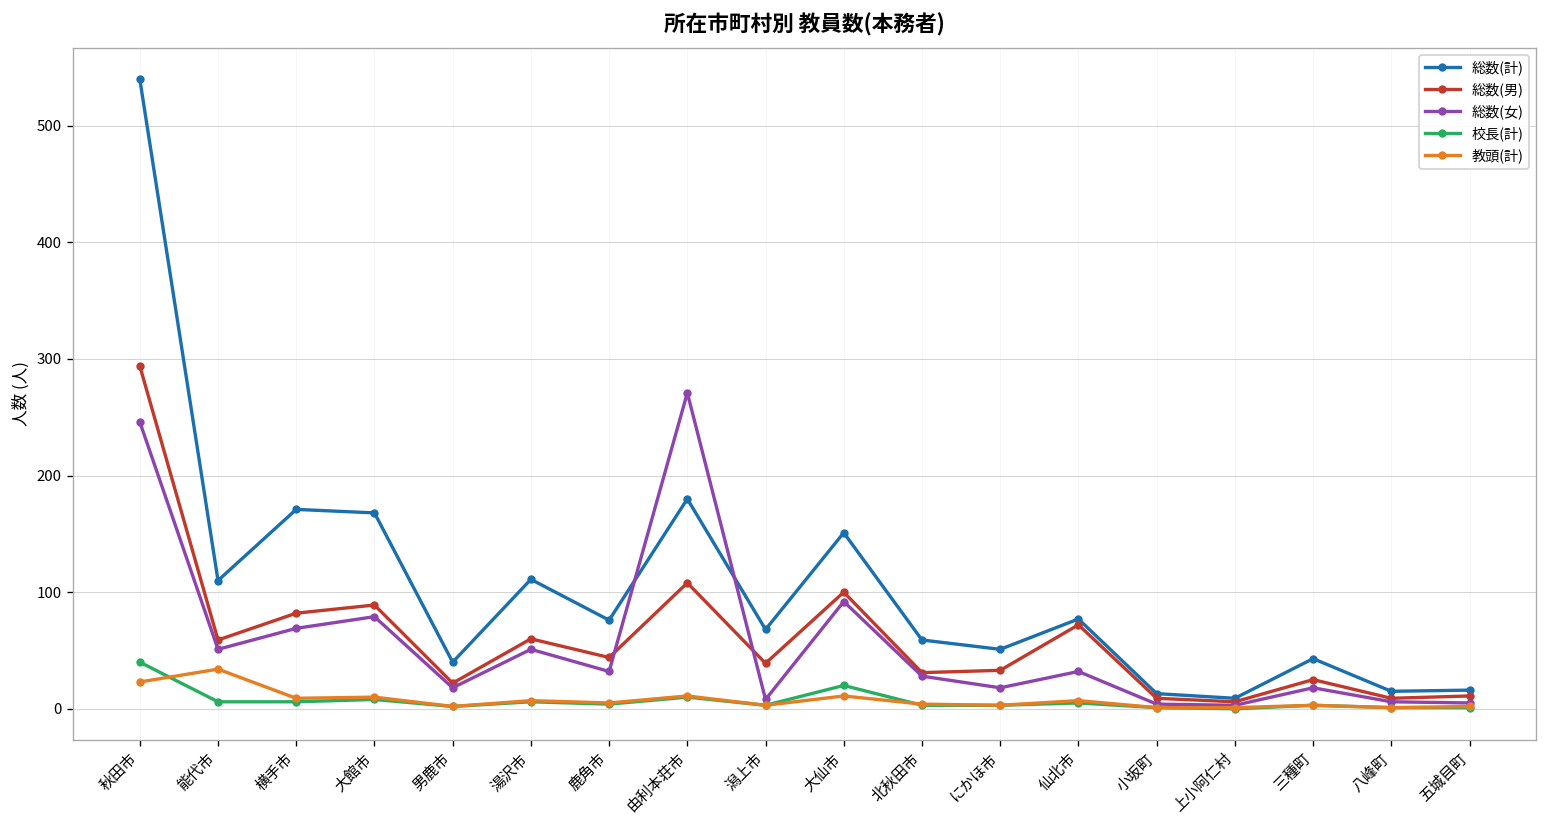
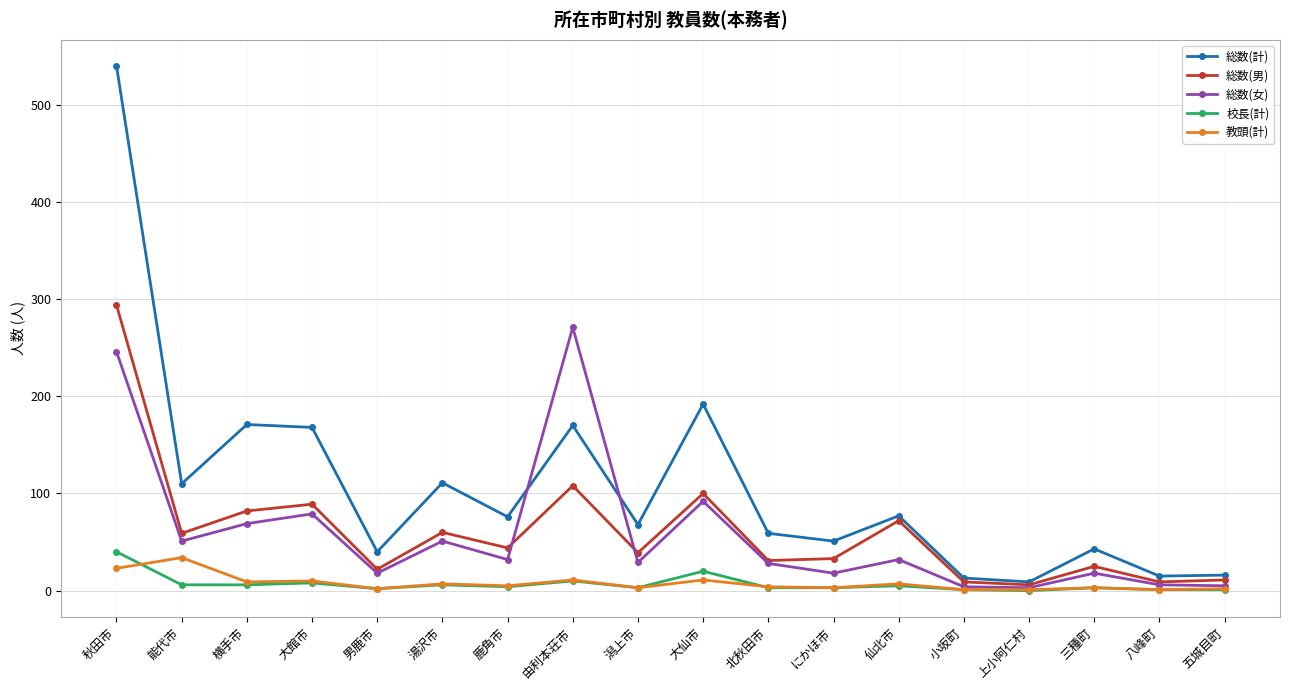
総数(計), 由利本荘市: 180 -> 170
総数(女), 潟上市: 10 -> 30
総数(計), 大仙市: 150 -> 190
